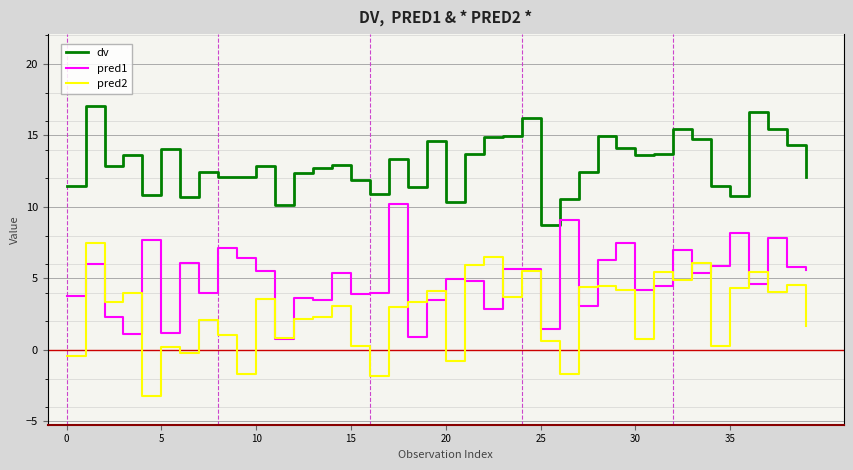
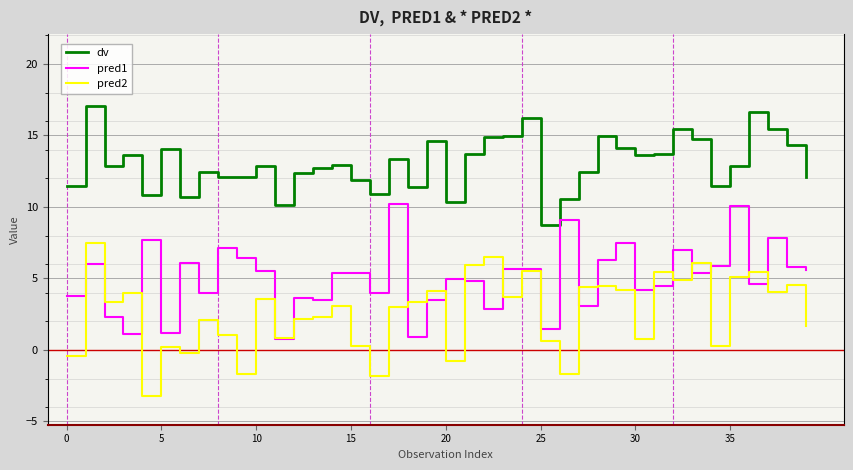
pred1, 15: 3.9 -> 5.3
dv, 35: 10.8 -> 12.9
pred1, 35: 8.2 -> 10.1
pred2, 35: 4.3 -> 5.1
